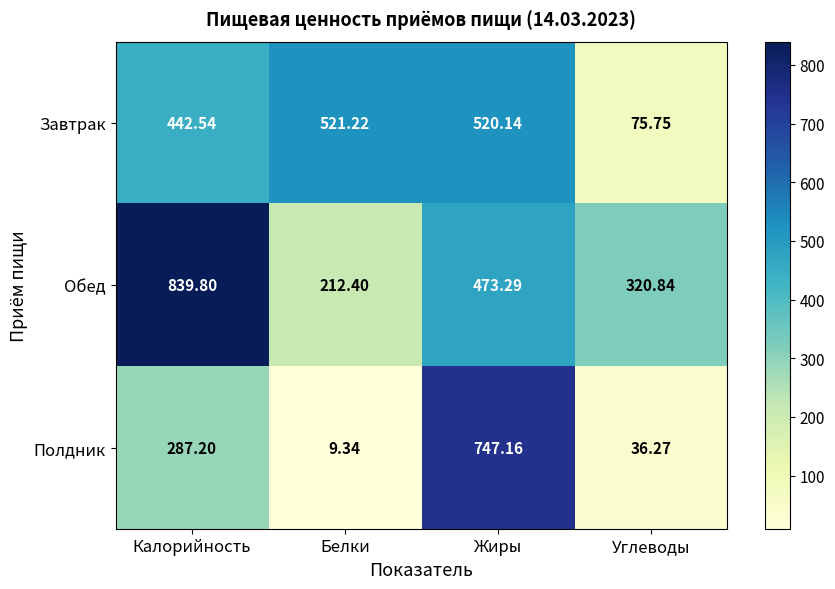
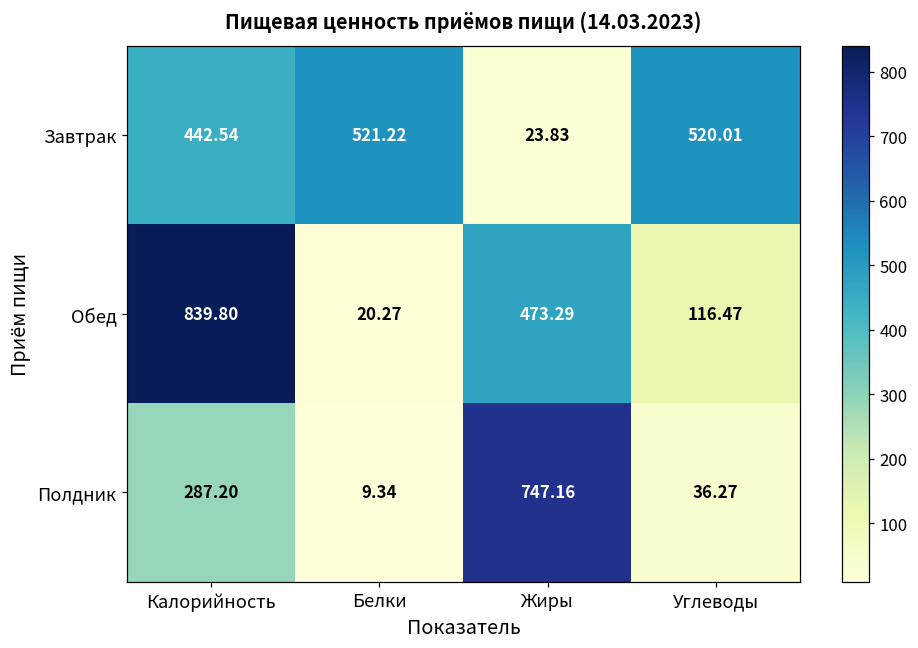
Завтрак, Жиры: 520.14 -> 23.83
Завтрак, Углеводы: 75.75 -> 520.01
Обед, Белки: 212.40 -> 20.27
Обед, Углеводы: 320.84 -> 116.47
